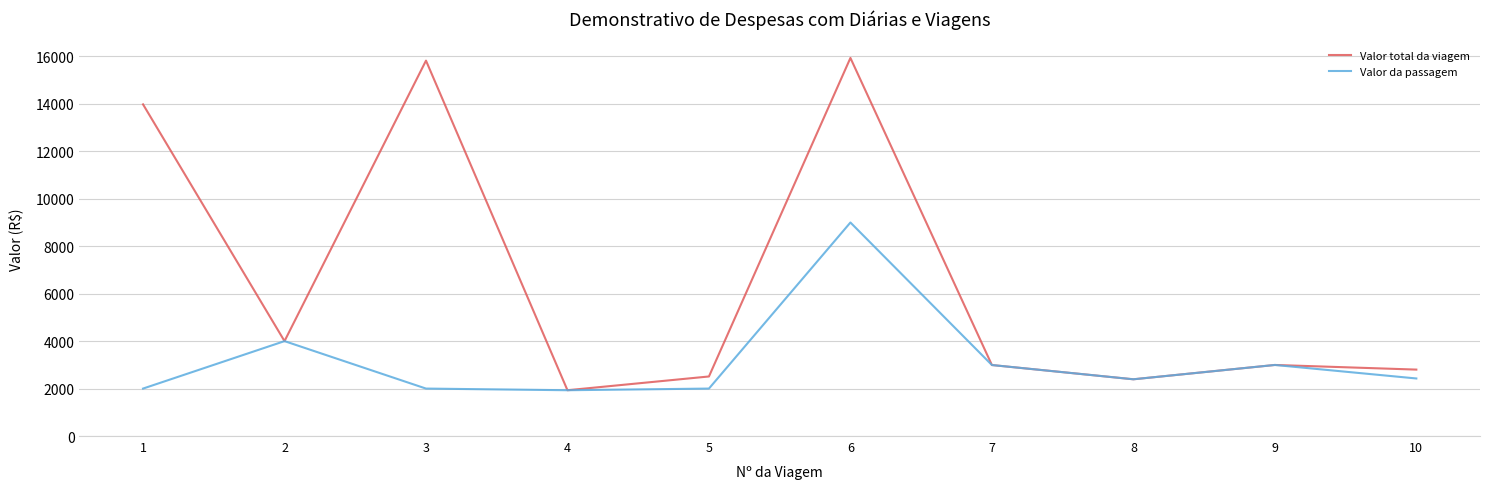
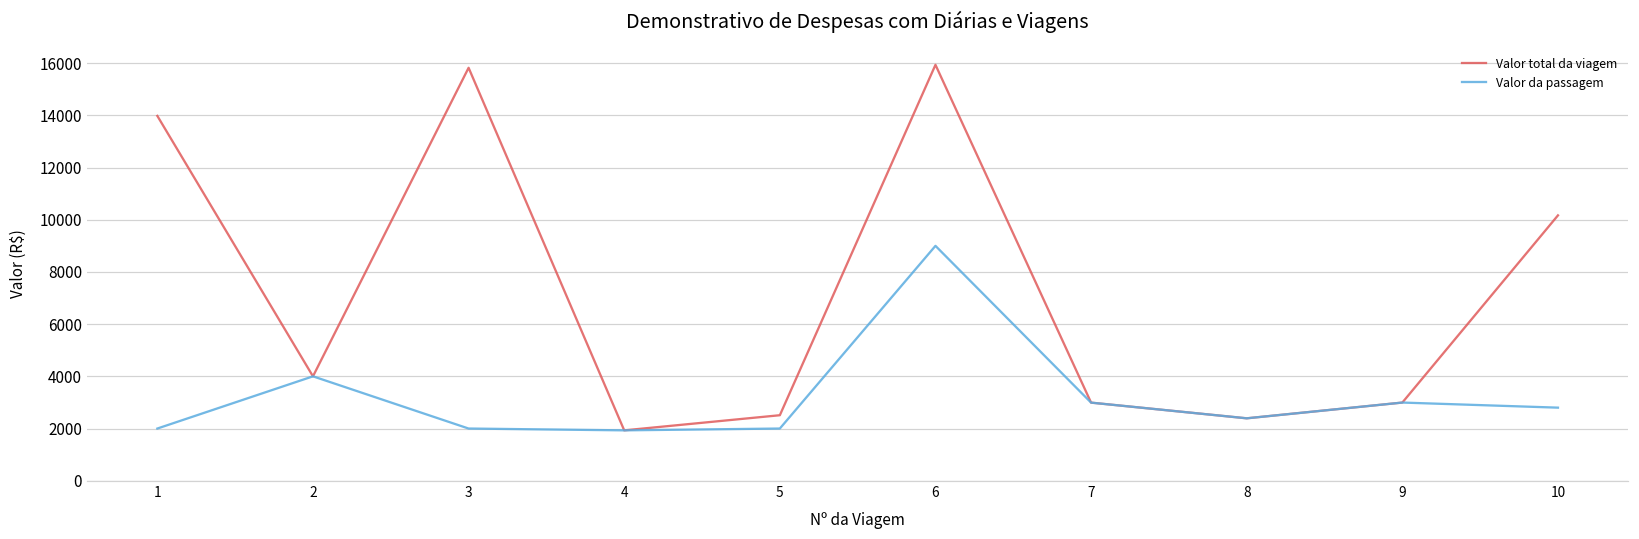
Valor total da viagem, 10: 2800 -> 10200
Valor da passagem, 10: 2400 -> 2800
